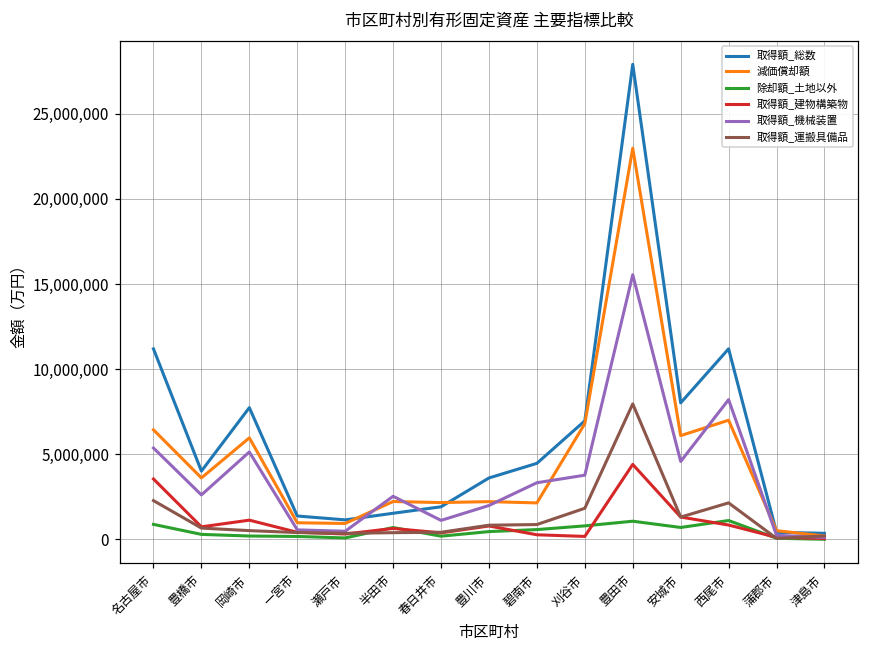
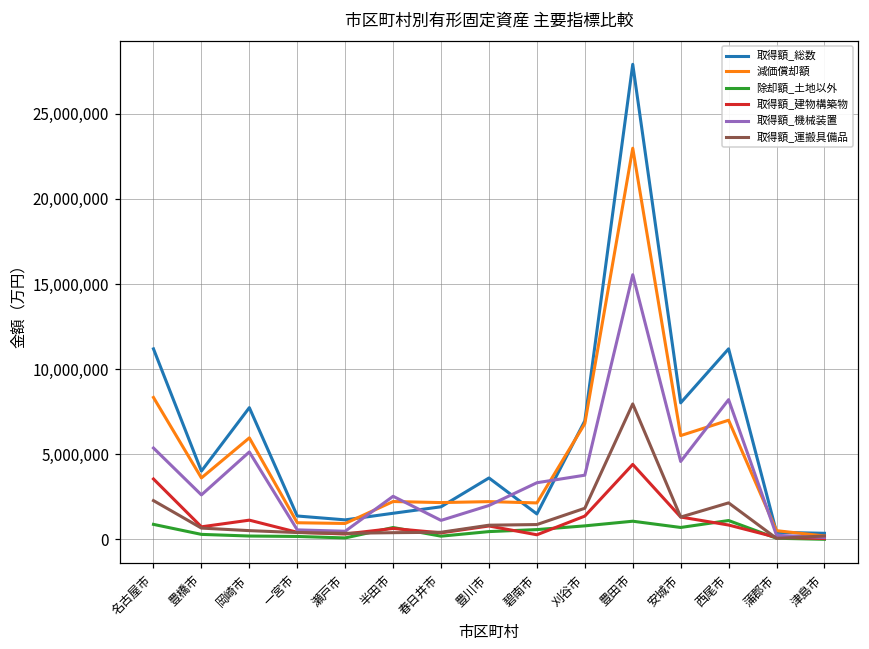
減価償却額, 名古屋市: 6,400,000 -> 8,300,000
取得額_総数, 碧南市: 4,500,000 -> 1,500,000
取得額_建物構築物, 刈谷市: 200,000 -> 1,400,000
